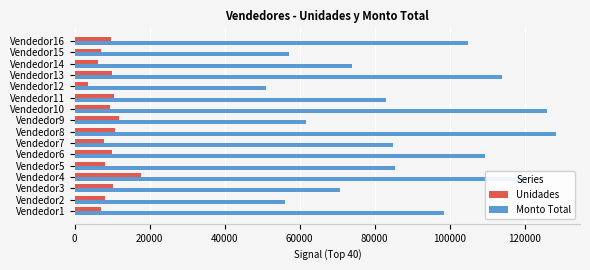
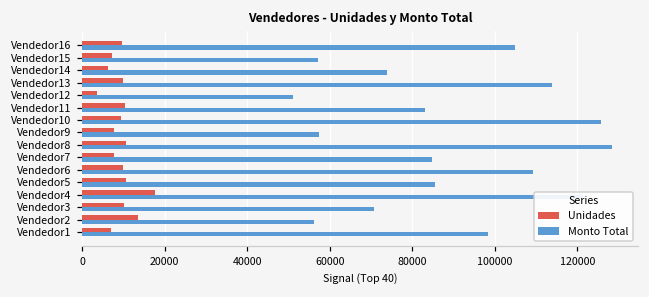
Unidades, Vendedor9: 12000 -> 8000
Monto Total, Vendedor9: 62000 -> 57000
Unidades, Vendedor5: 8000 -> 11000
Unidades, Vendedor2: 8000 -> 14000
